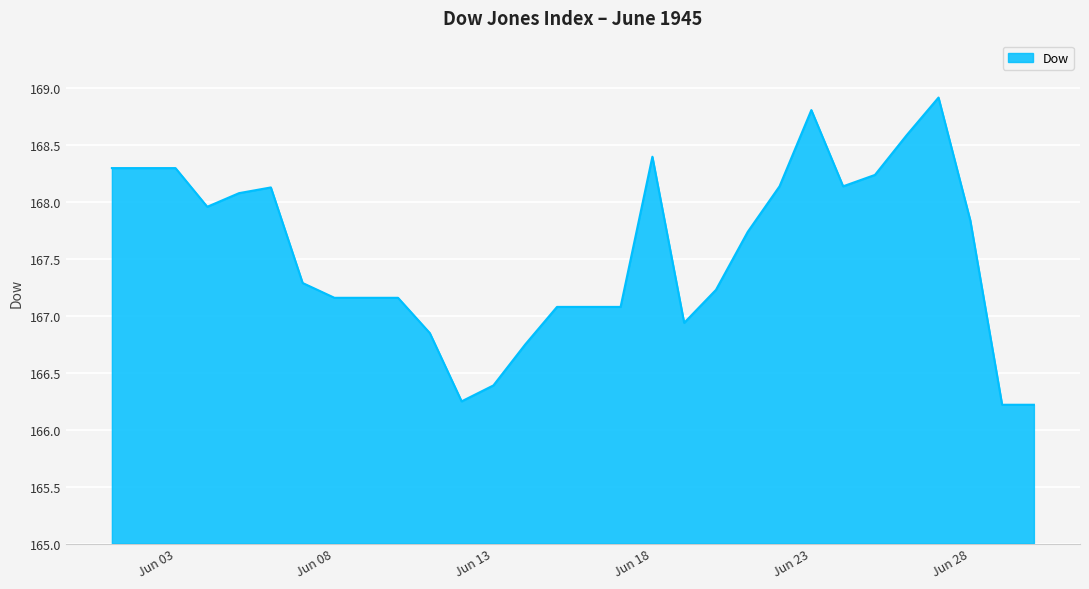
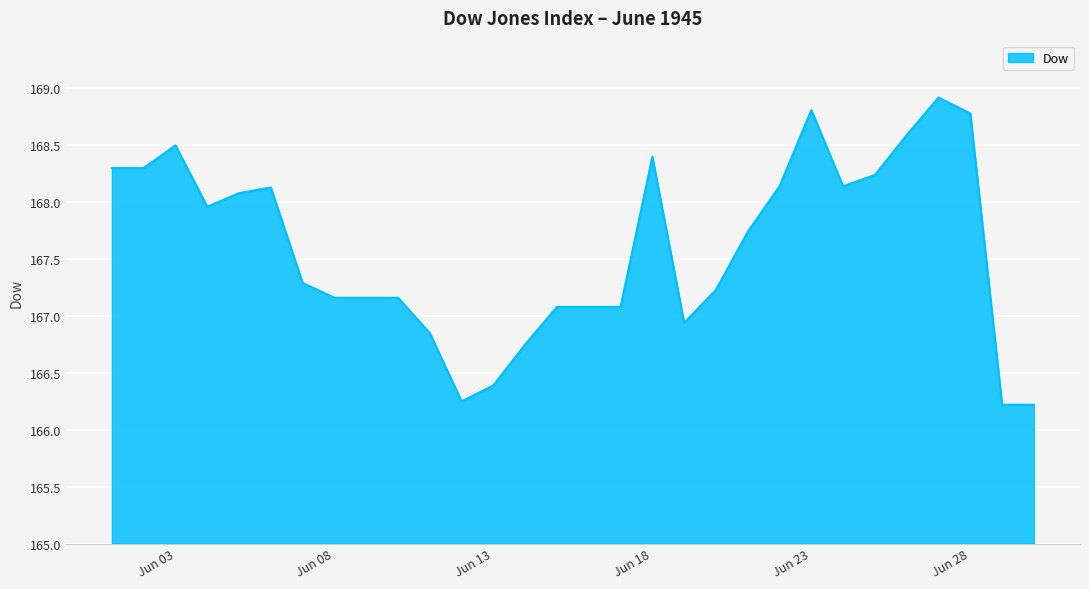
Jun 03: 168.3 -> 168.5
Jun 28: 167.84 -> 168.78
